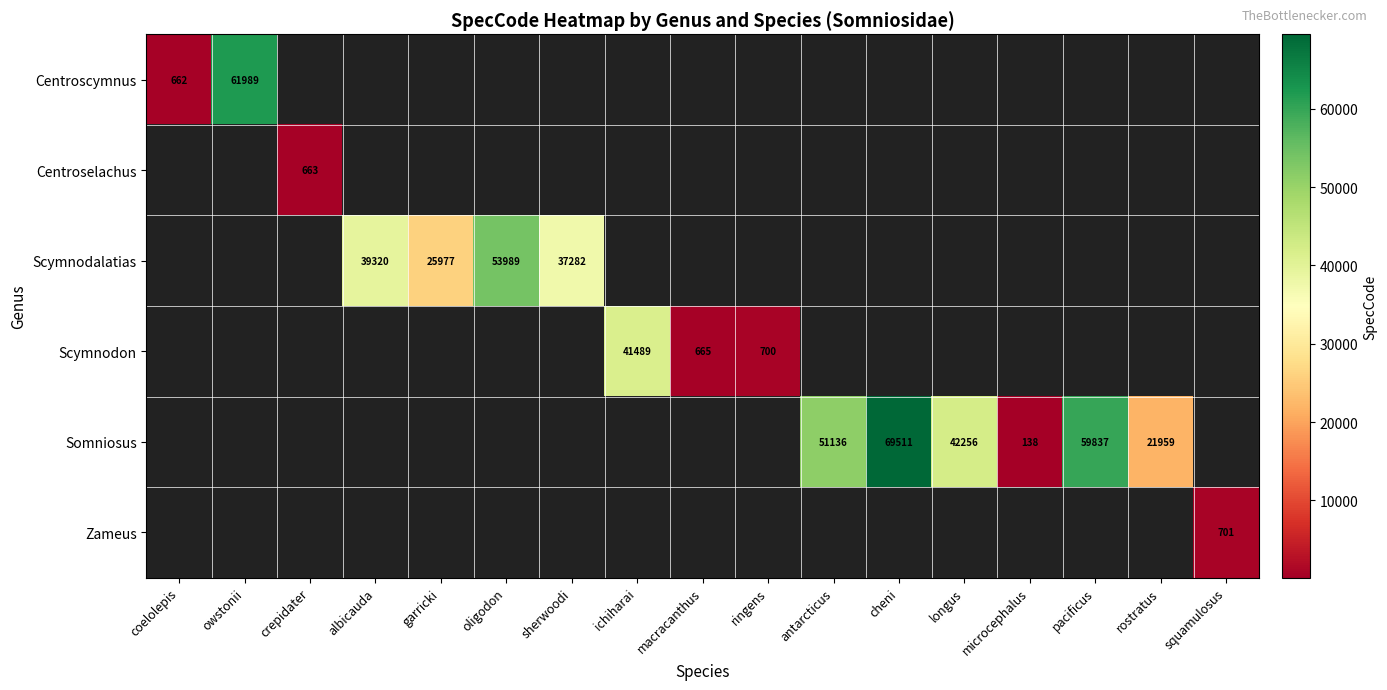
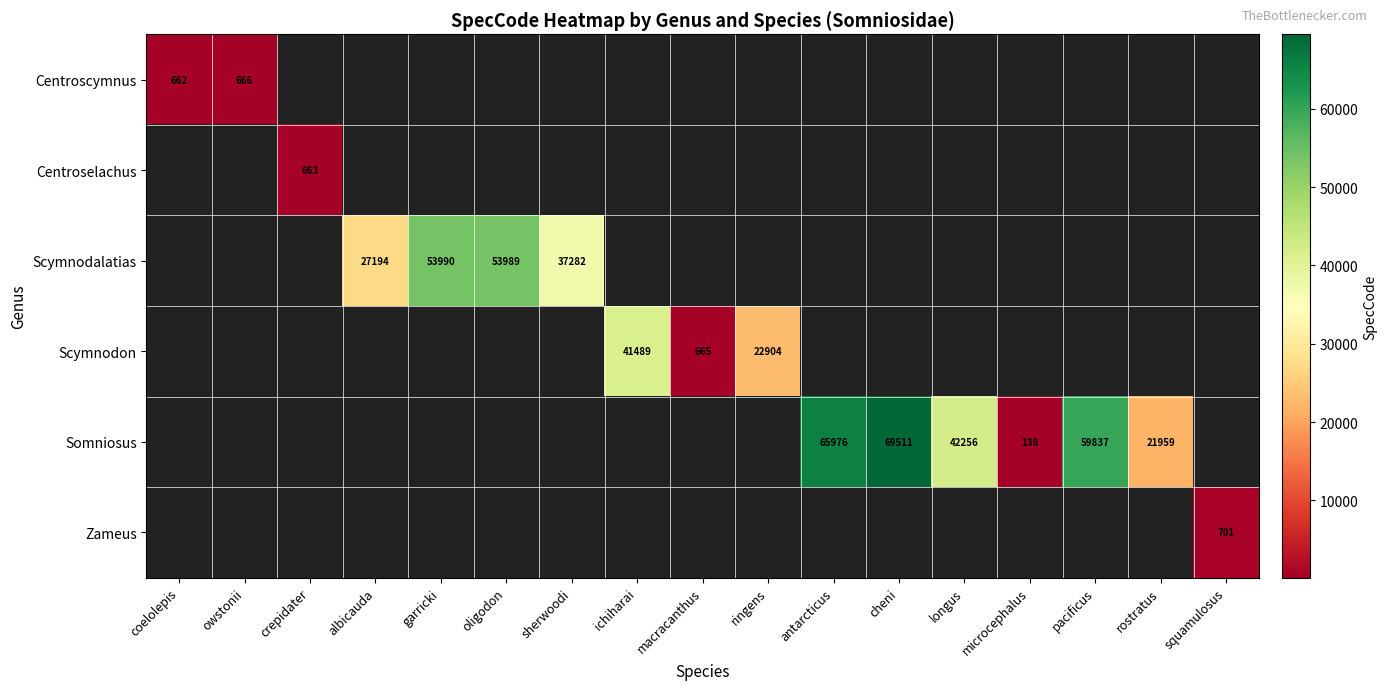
Centroscymnus, owstonii: 61989 -> 666
Scymnodalatias, albicauda: 39320 -> 27194
Scymnodalatias, garricki: 25977 -> 53990
Scymnodon, ringens: 700 -> 22904
Somniosus, antarcticus: 51136 -> 65976
